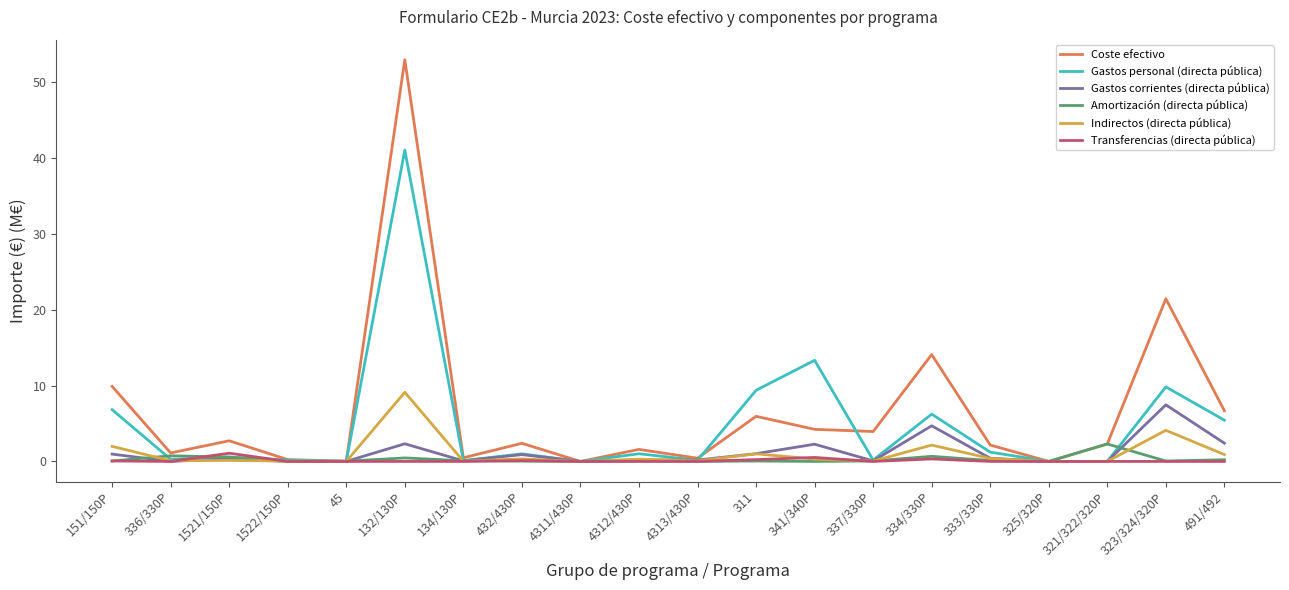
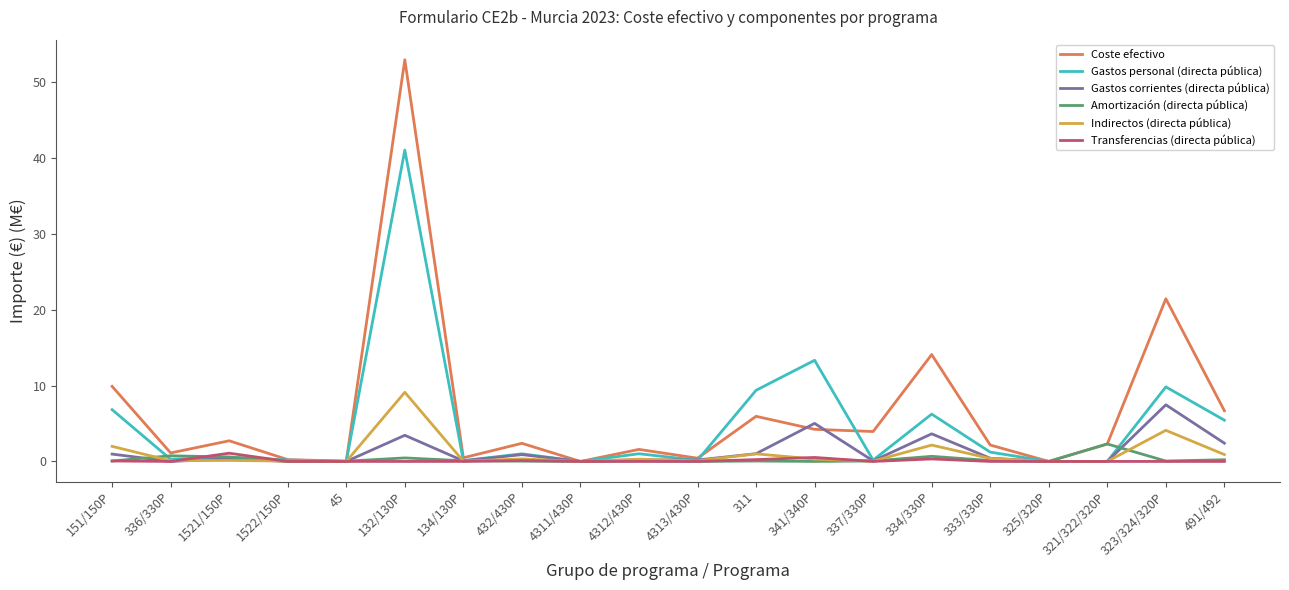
Gastos corrientes (directa pública), 132/130P: 2 -> 3
Gastos corrientes (directa pública), 341/340P: 2 -> 5
Gastos corrientes (directa pública), 334/330P: 5 -> 4
